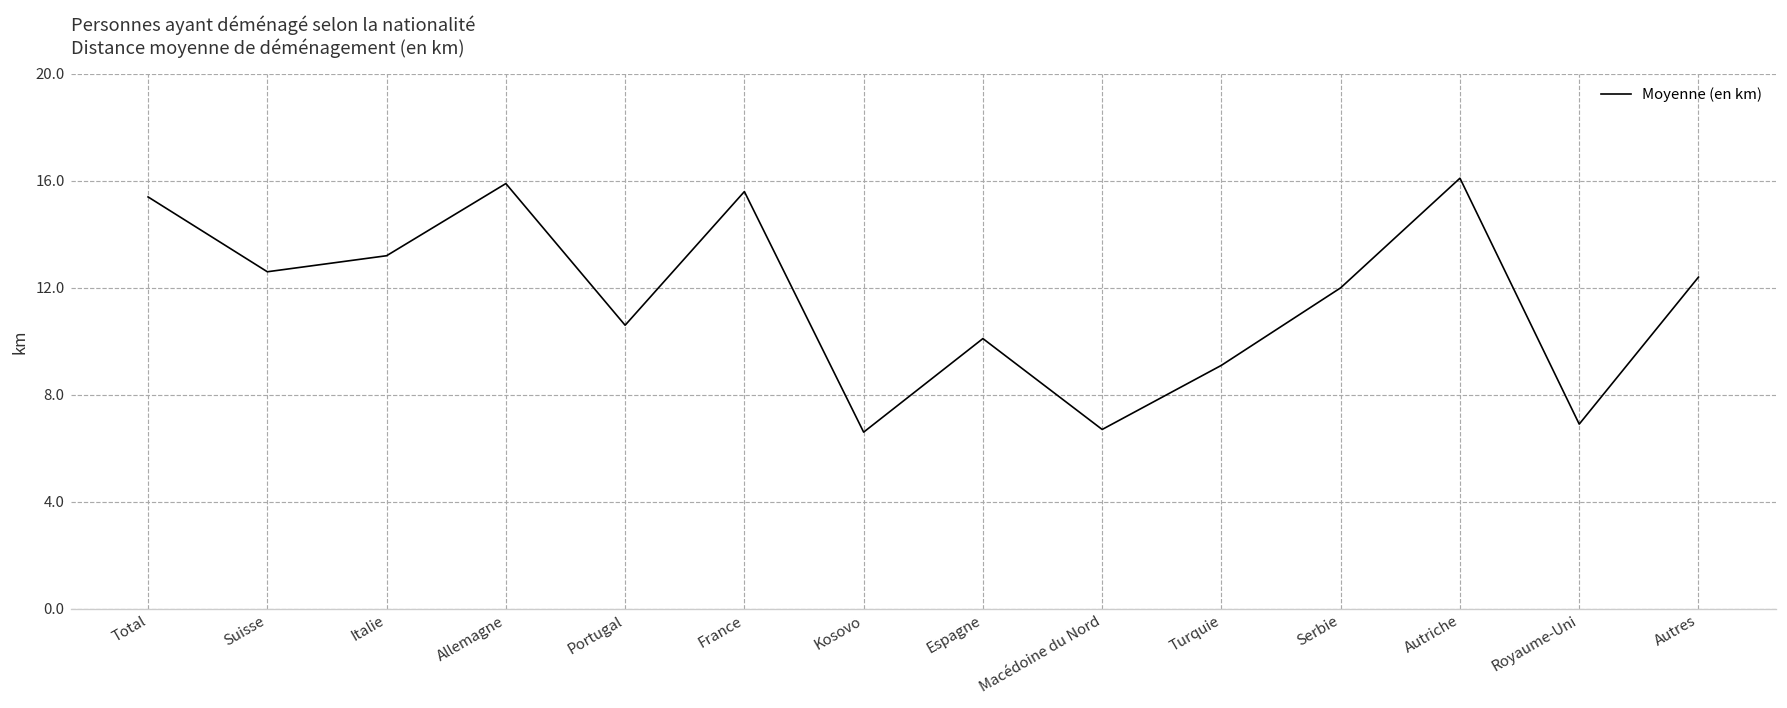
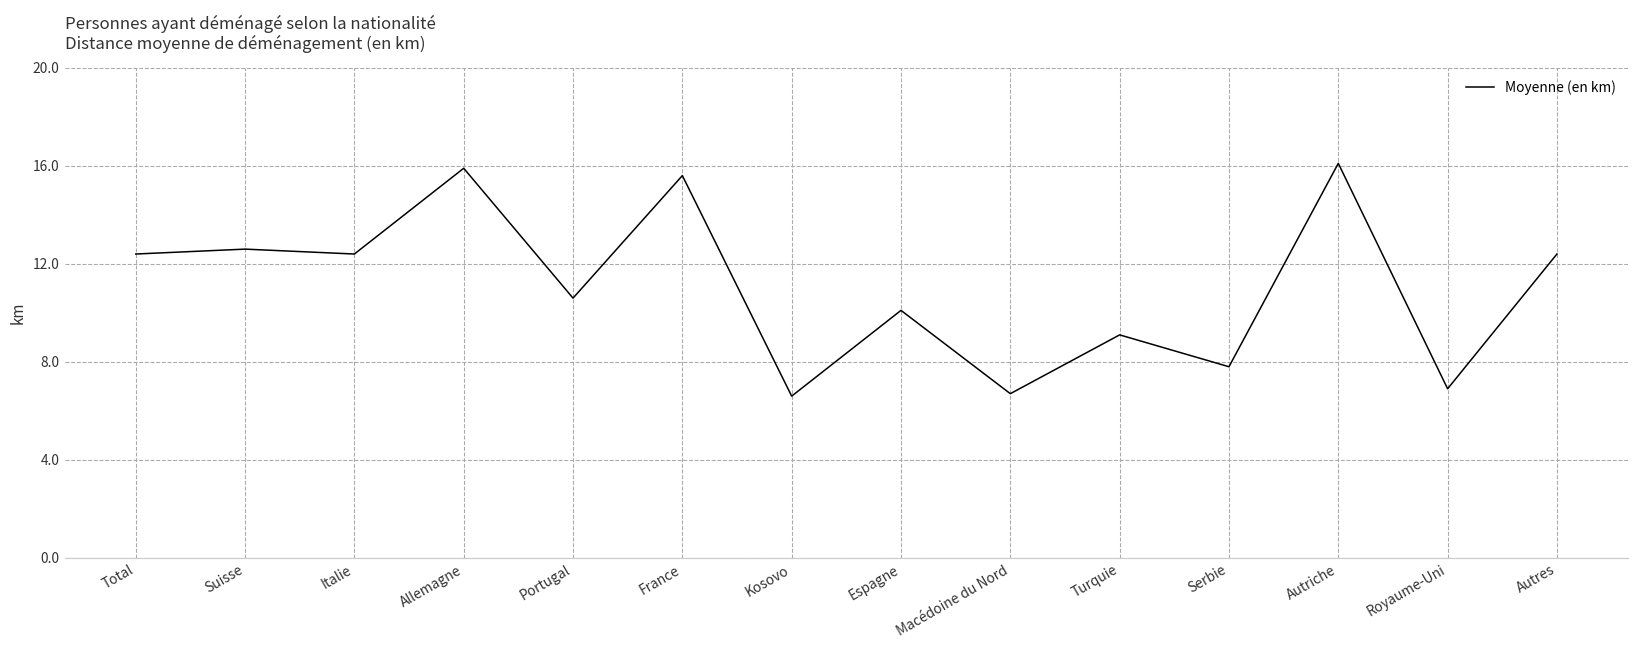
Total: 15.4 -> 12.4
Italie: 13.2 -> 12.4
Serbie: 12.0 -> 7.8
